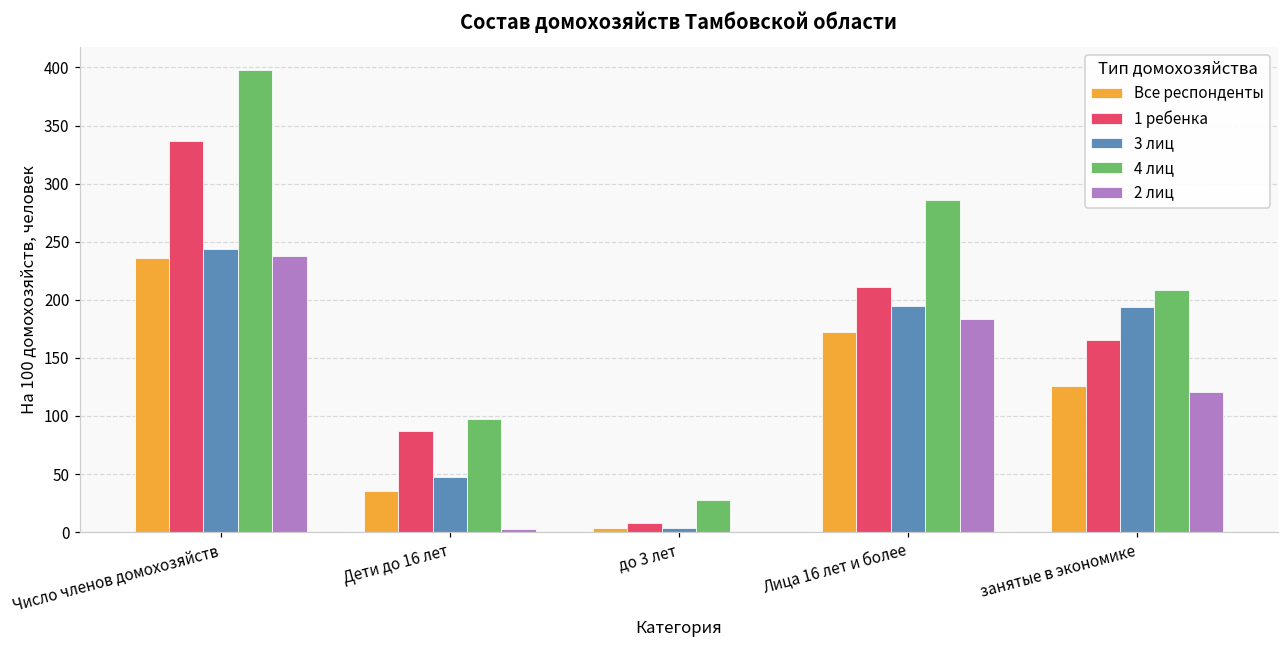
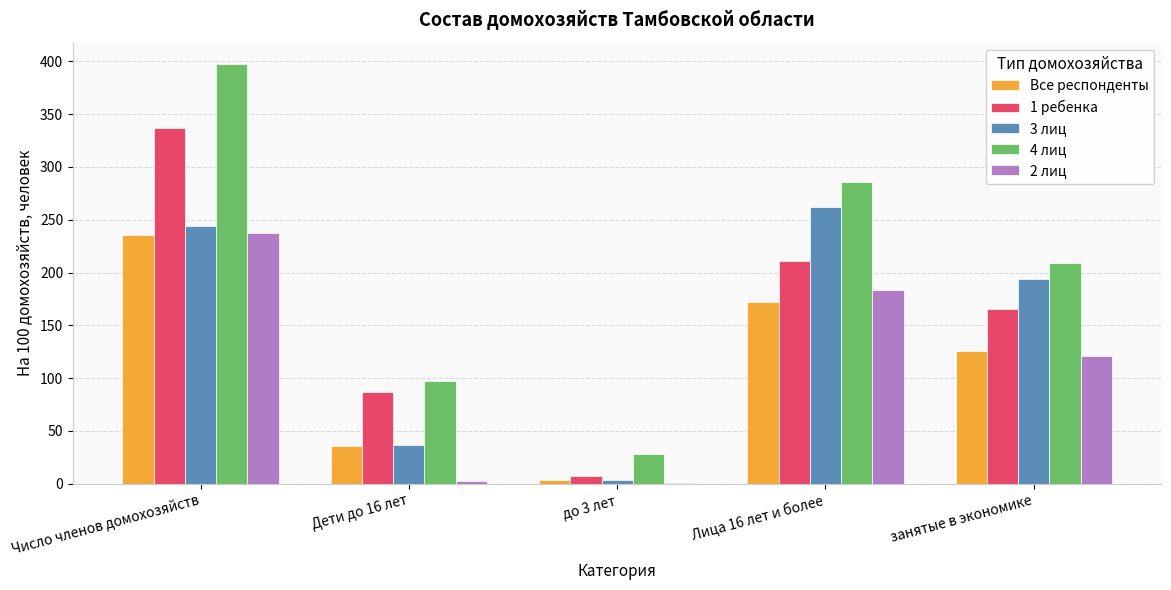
3 лиц, Дети до 16 лет: 48 -> 37
3 лиц, Лица 16 лет и более: 195 -> 262
